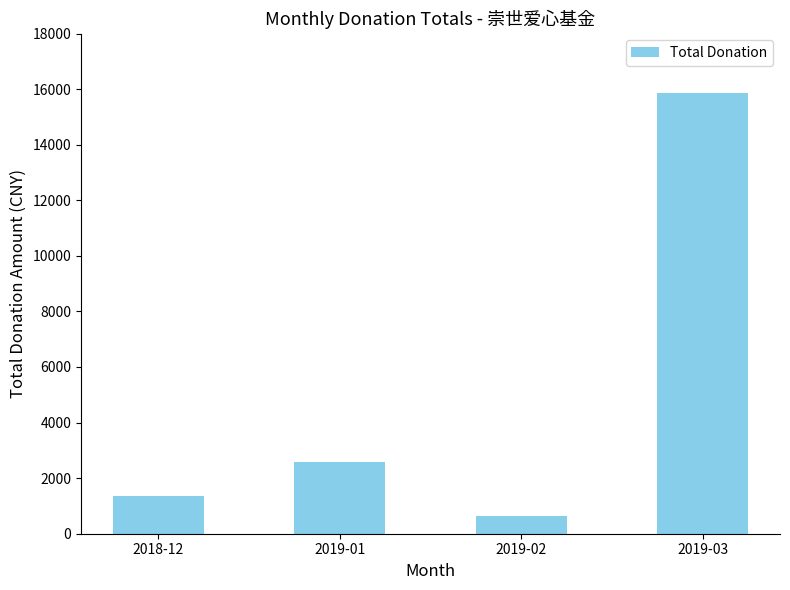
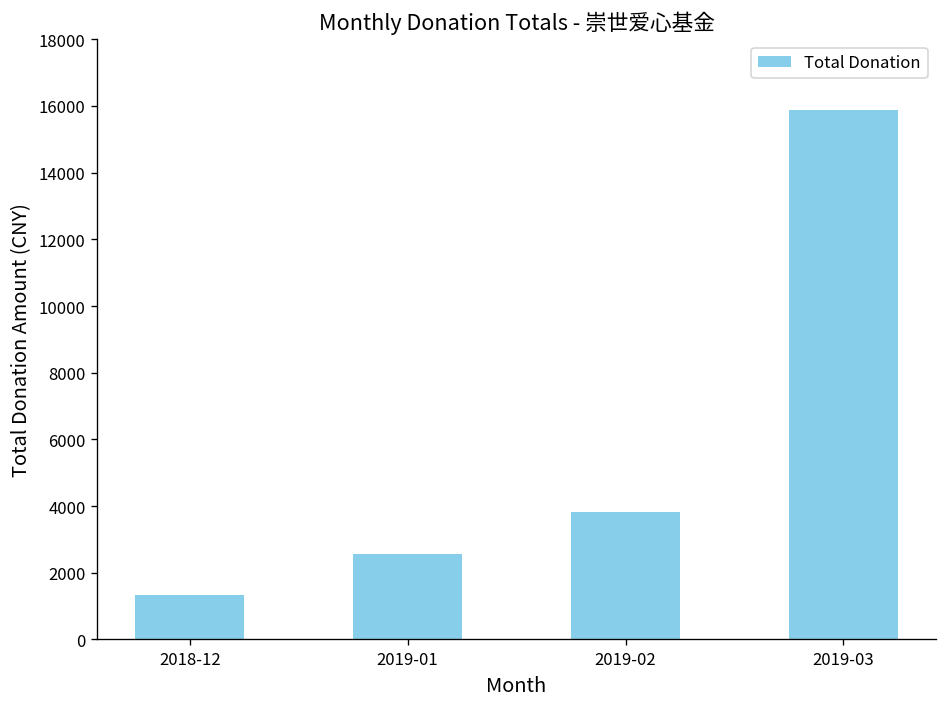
2019-02: 700 -> 3800
